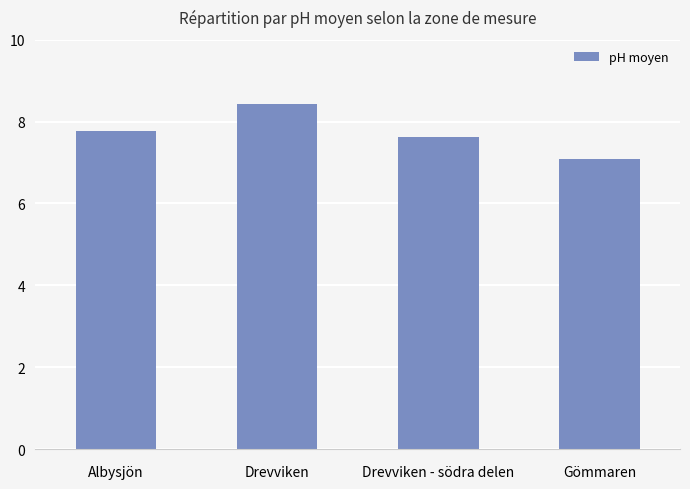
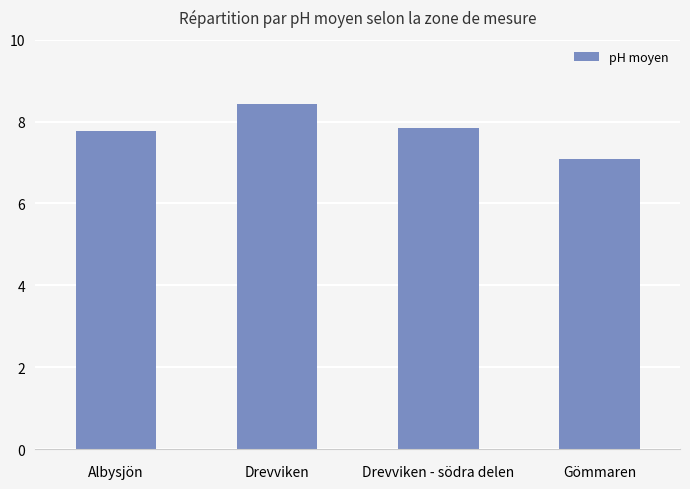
Drevviken - södra delen: 7.6 -> 7.9
